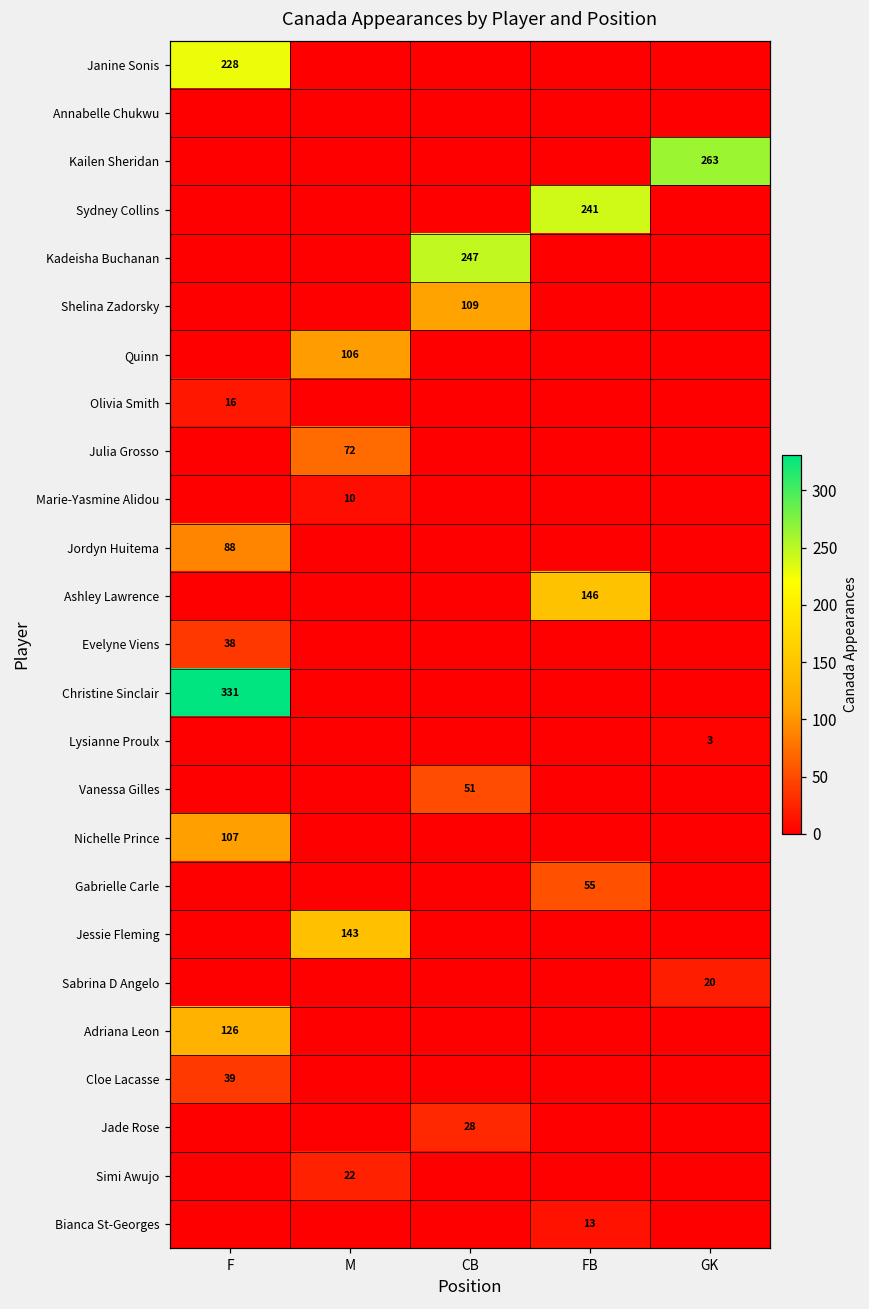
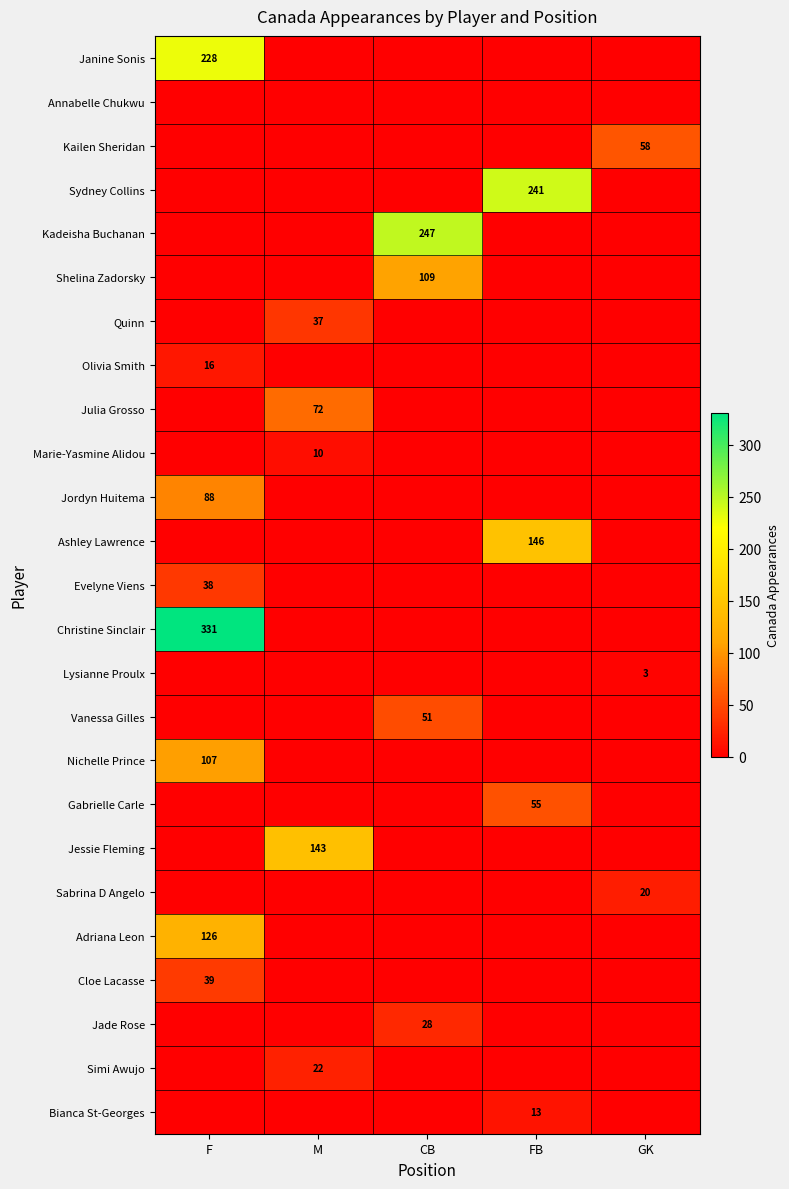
Kailen Sheridan, GK: 263 -> 58
Quinn, M: 106 -> 37
